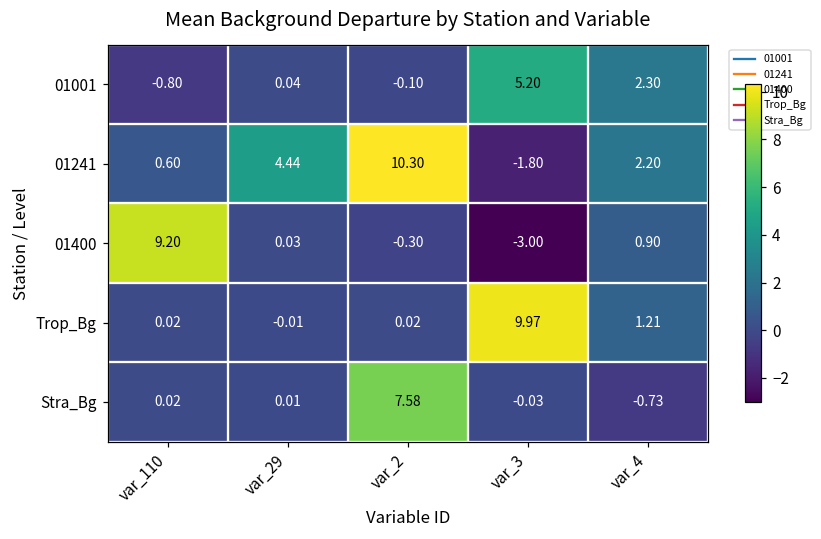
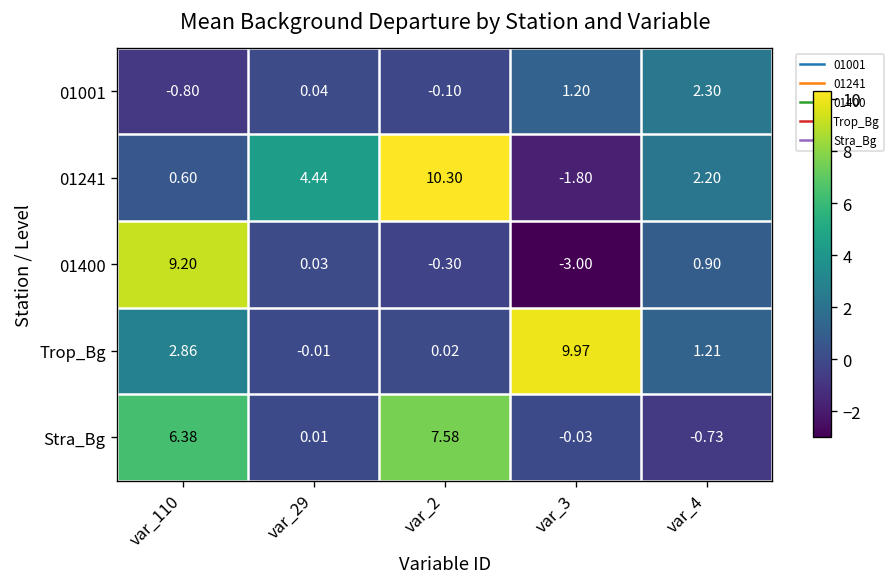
01001, var_3: 5.20 -> 1.20
Trop_Bg, var_110: 0.02 -> 2.86
Stra_Bg, var_110: 0.02 -> 6.38
